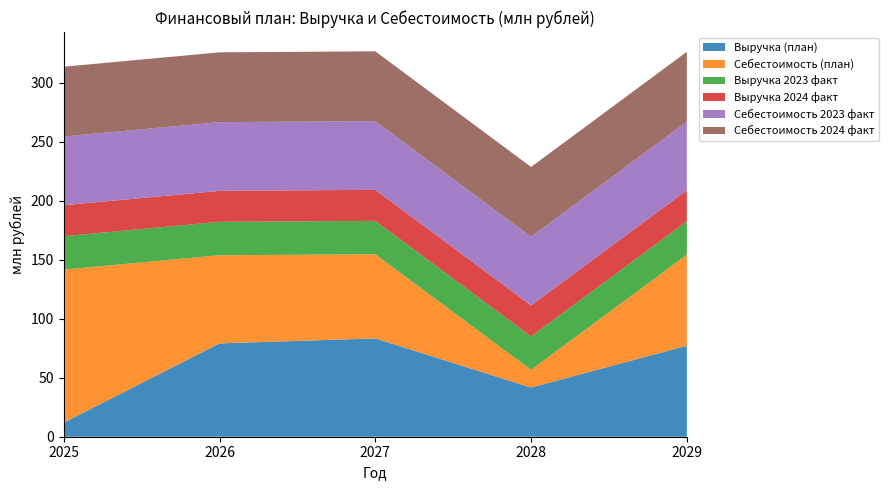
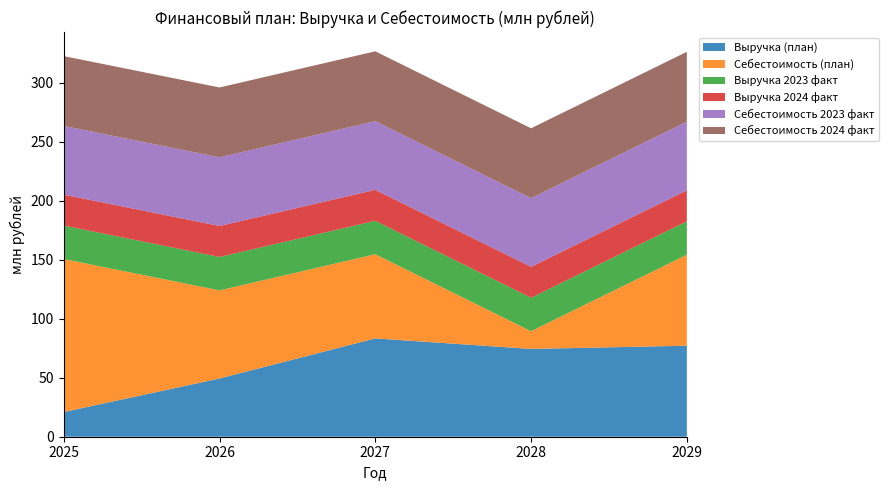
Выручка (план), 2025: 12 -> 21
Выручка (план), 2026: 79 -> 49
Выручка (план), 2028: 42 -> 74
